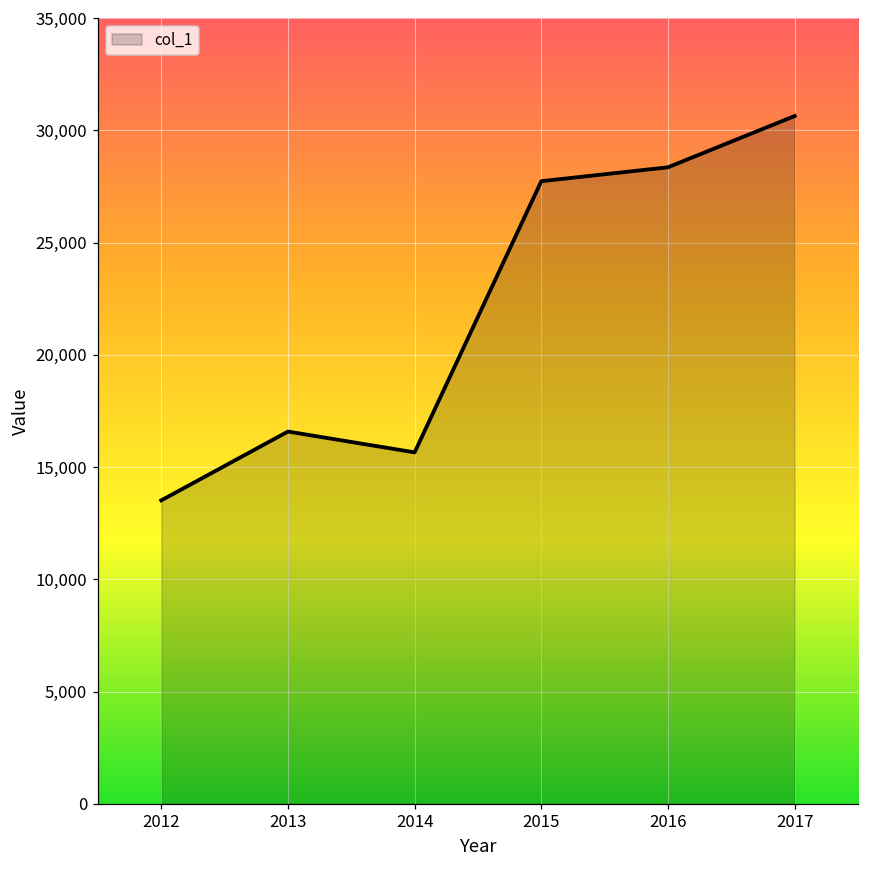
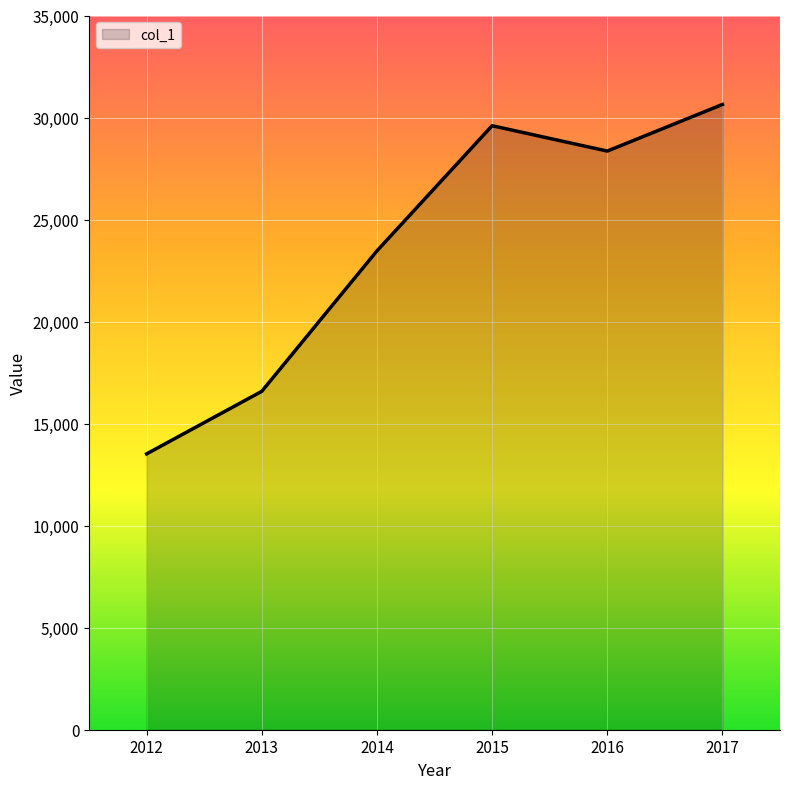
2014: 15,700 -> 23,500
2015: 27,700 -> 29,600
